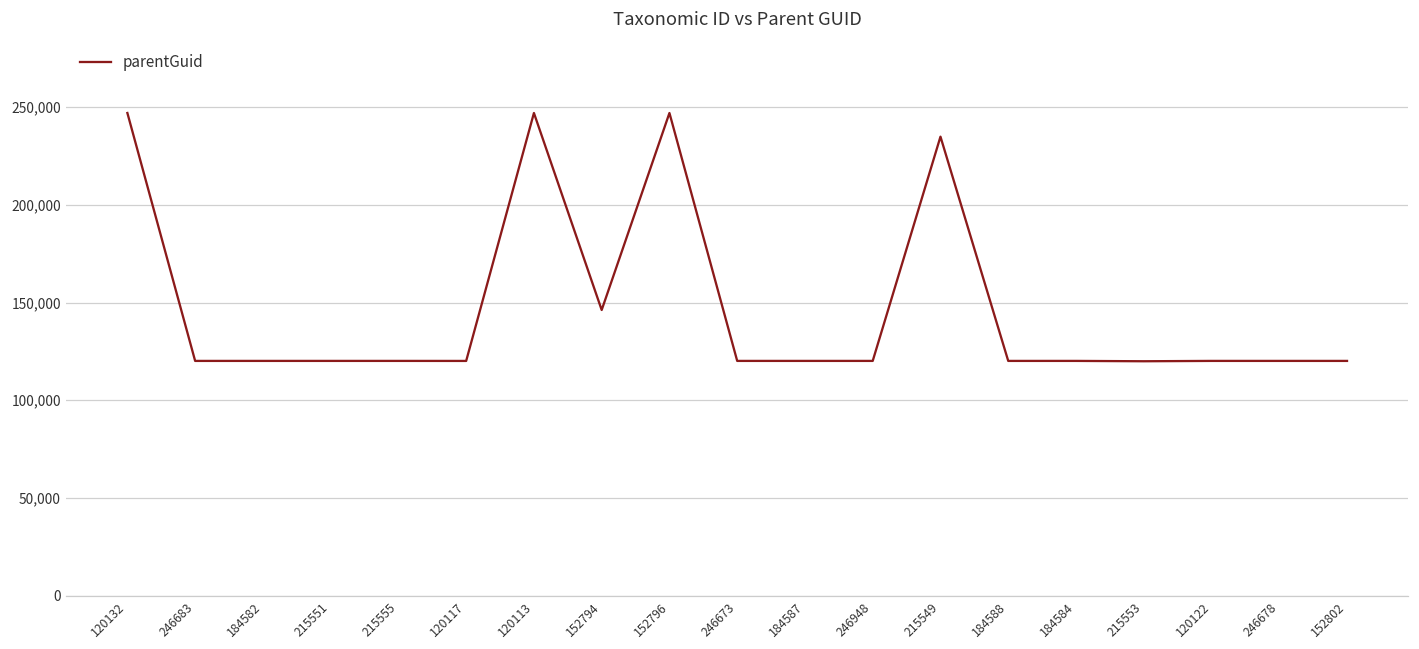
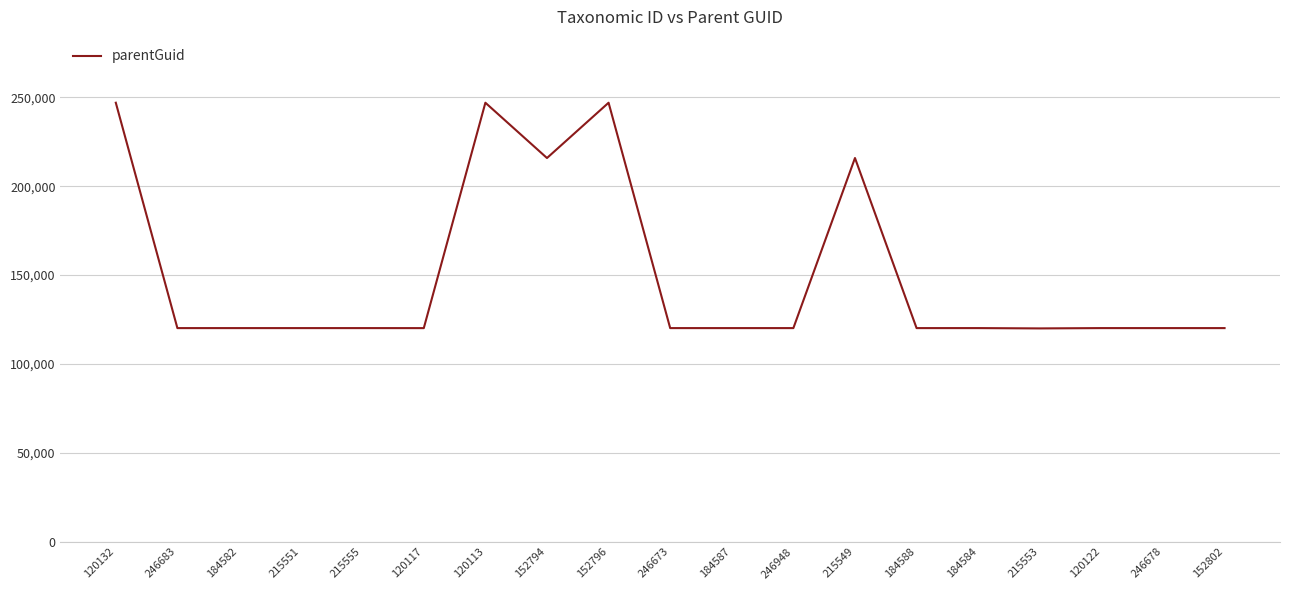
152794: 146,000 -> 216,000
215549: 235,000 -> 216,000
